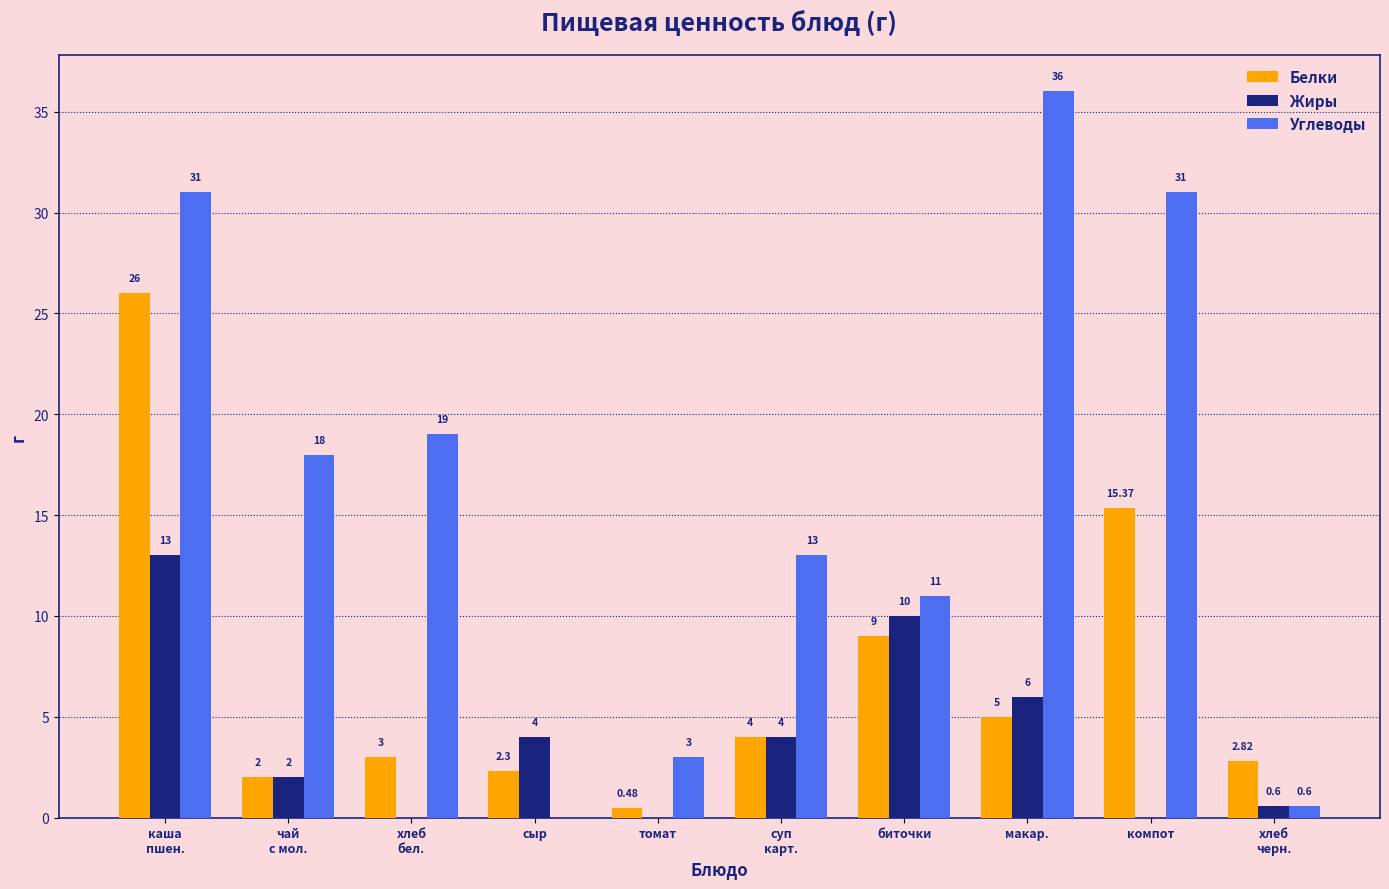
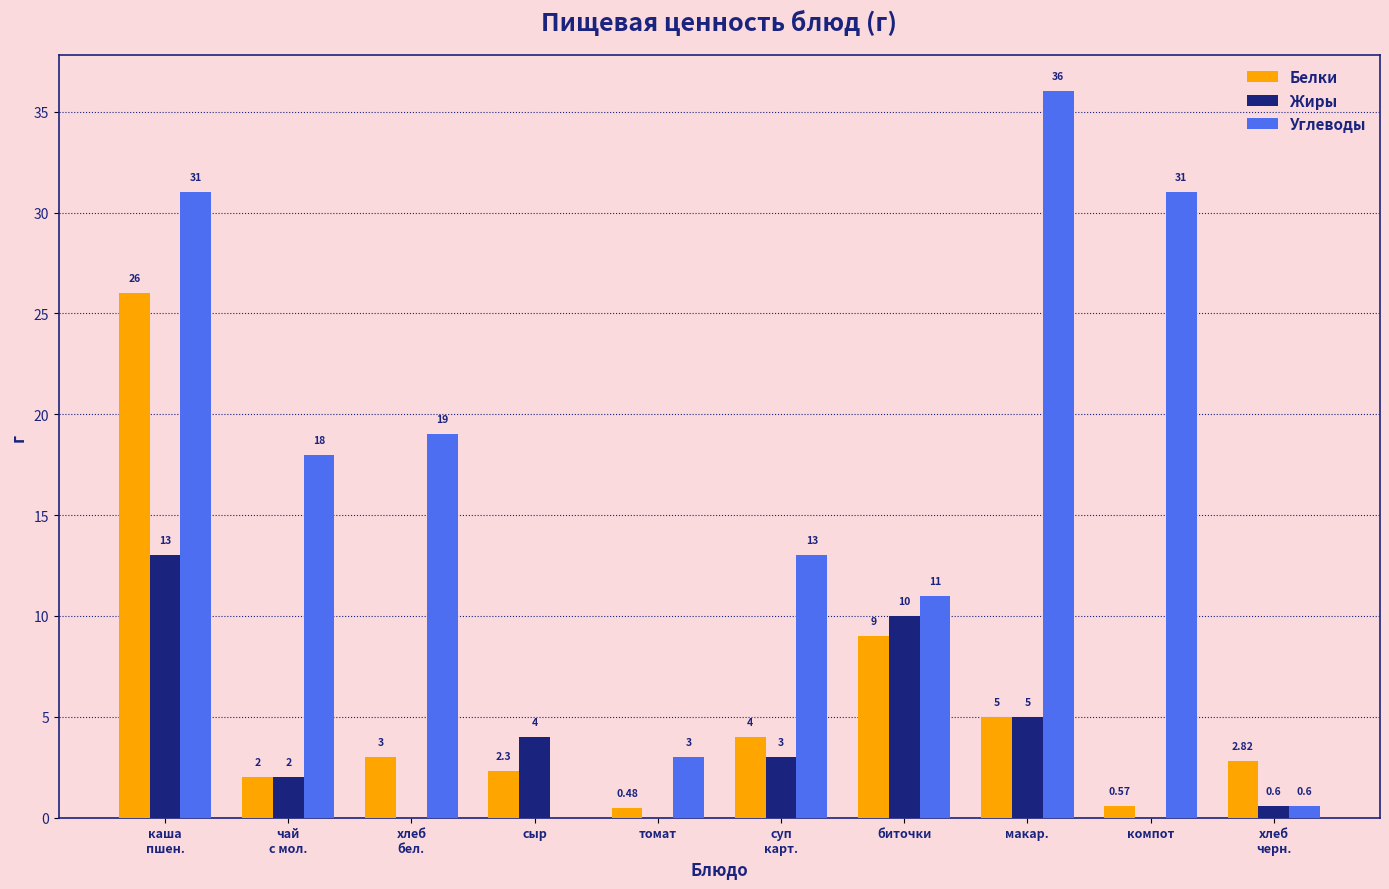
Жиры, суп карт.: 4 -> 3
Жиры, макар.: 6 -> 5
Белки, компот: 15.37 -> 0.57
